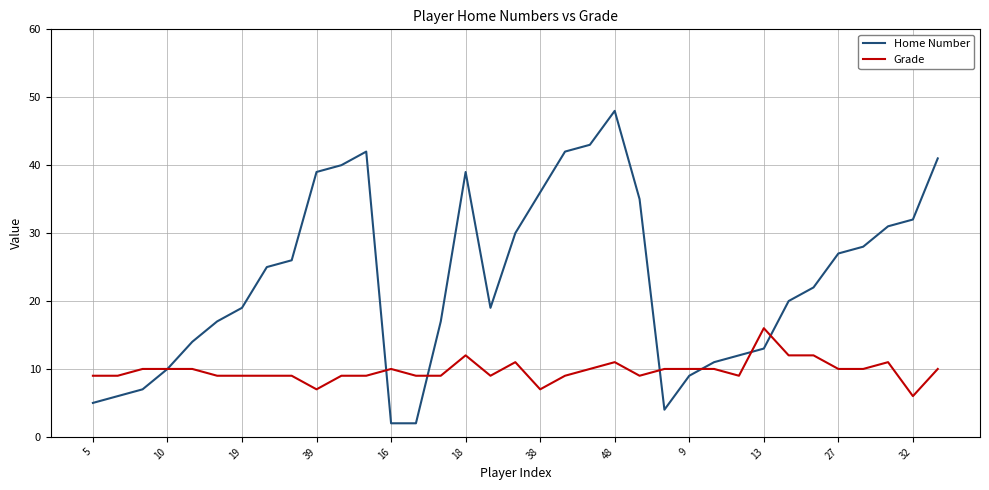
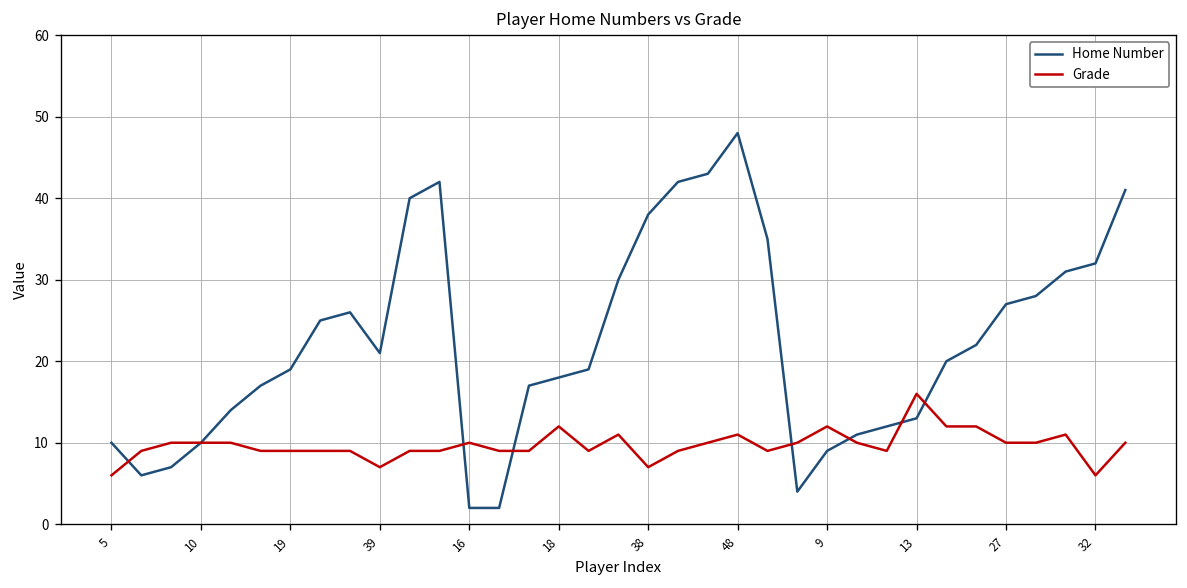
Home Number, 5: 5 -> 10
Grade, 5: 9 -> 6
Home Number, 39: 39 -> 21
Home Number, 18: 39 -> 18
Home Number, 38: 36 -> 38
Grade, 9: 10 -> 12
